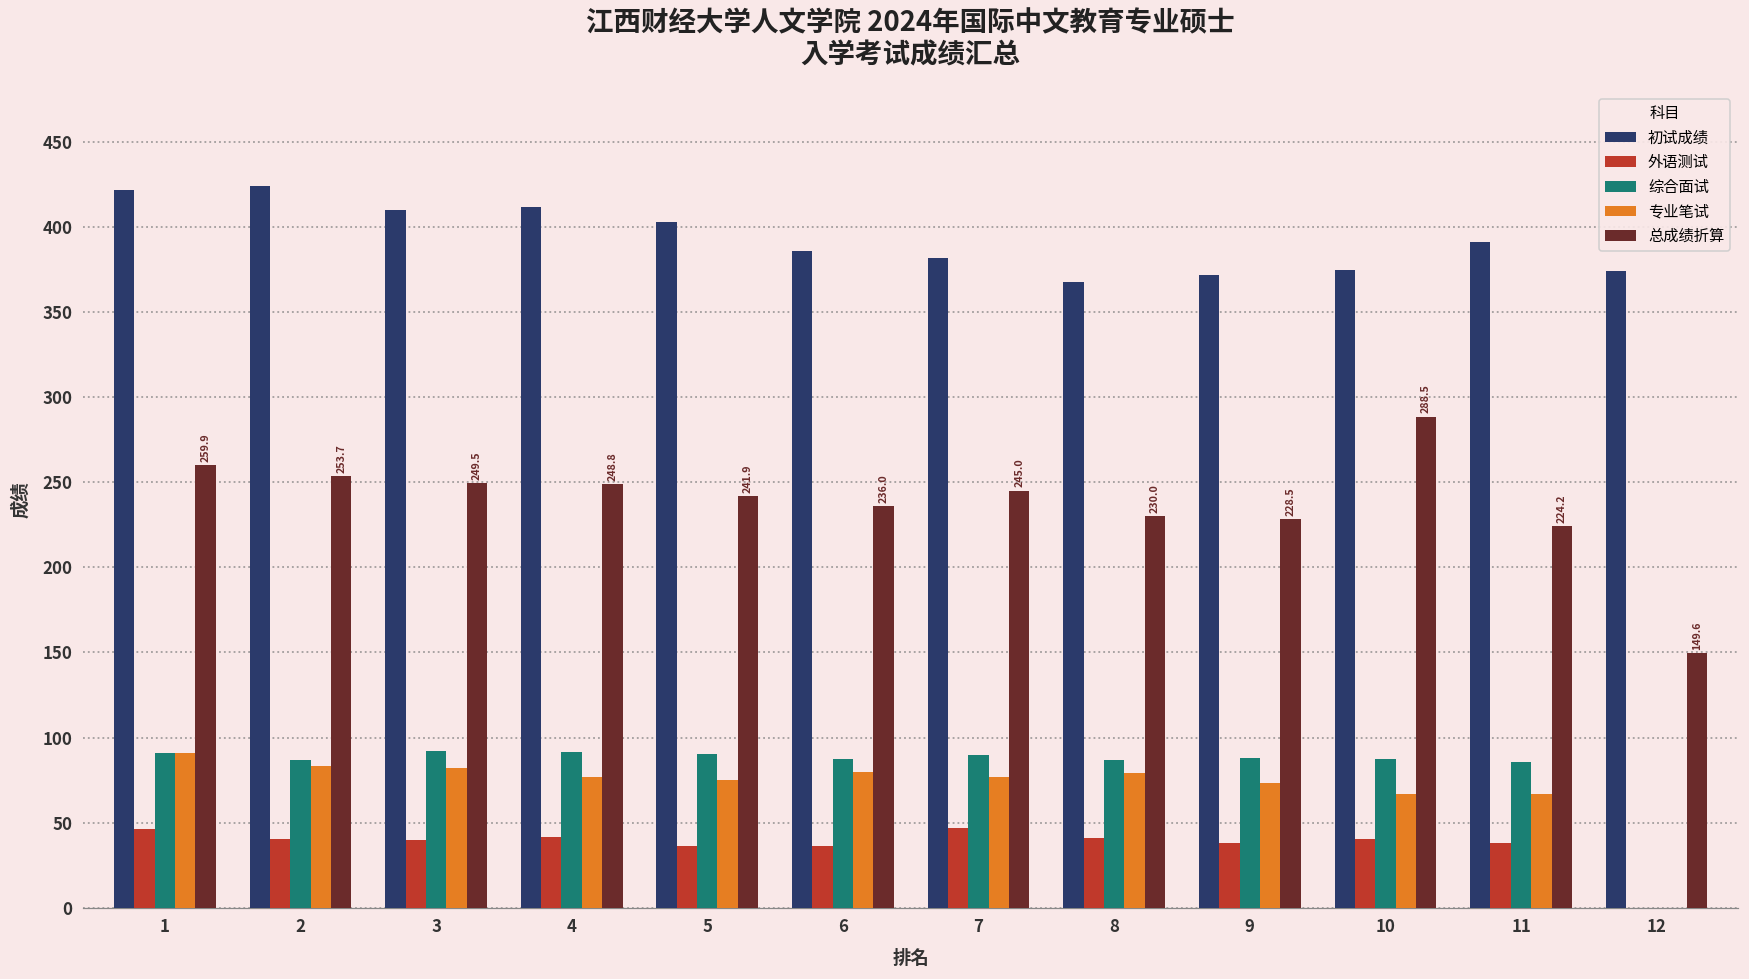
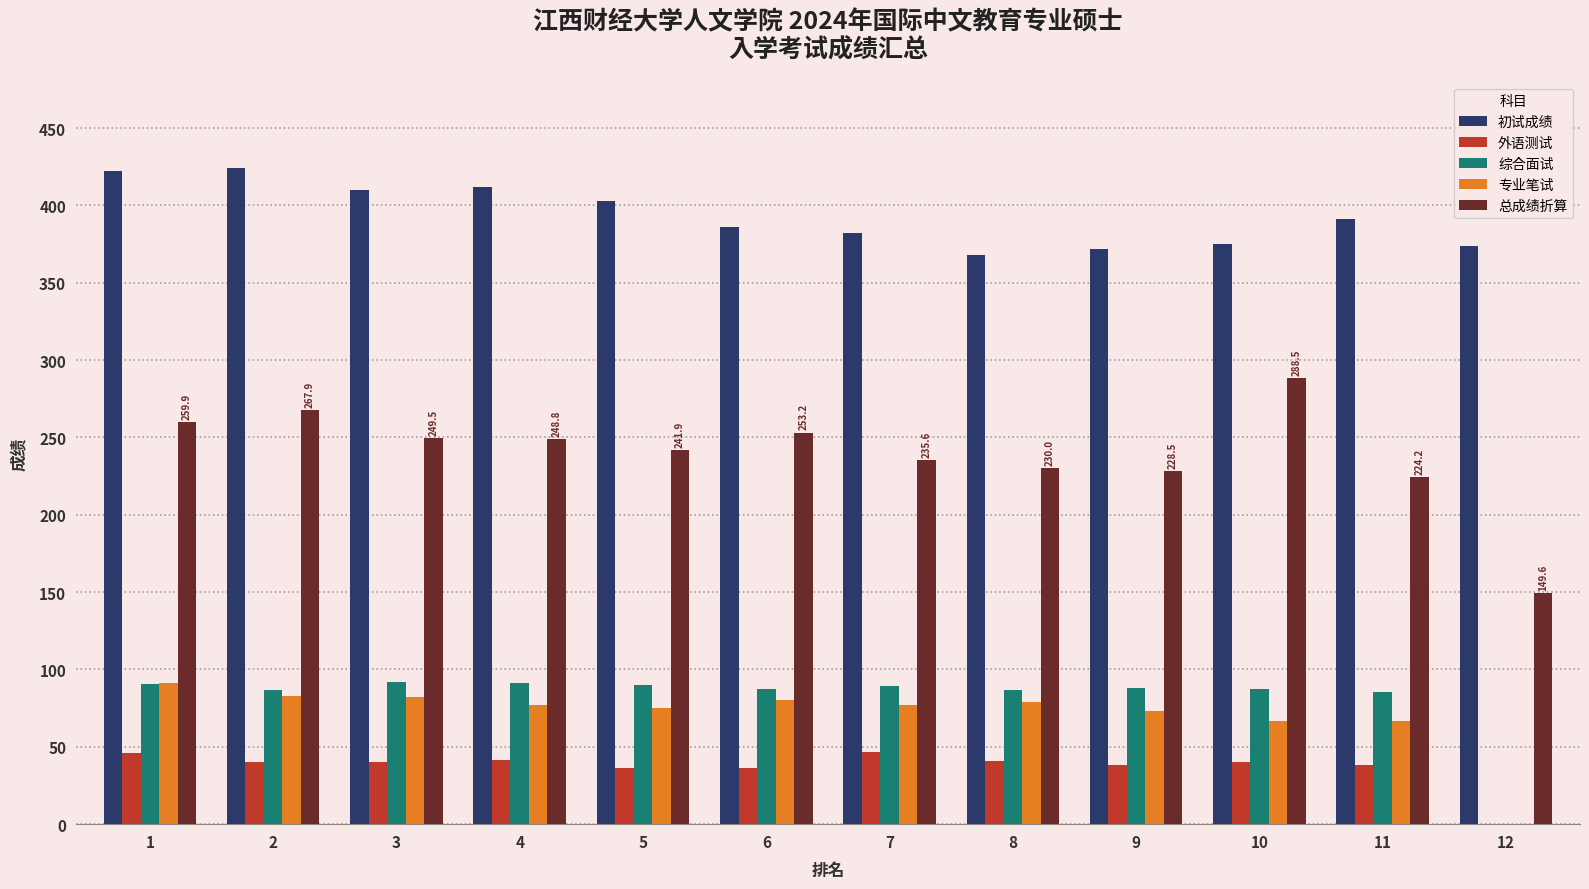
总成绩折算, 2: 253.7 -> 267.9
总成绩折算, 6: 236.0 -> 253.2
总成绩折算, 7: 245.0 -> 235.6
